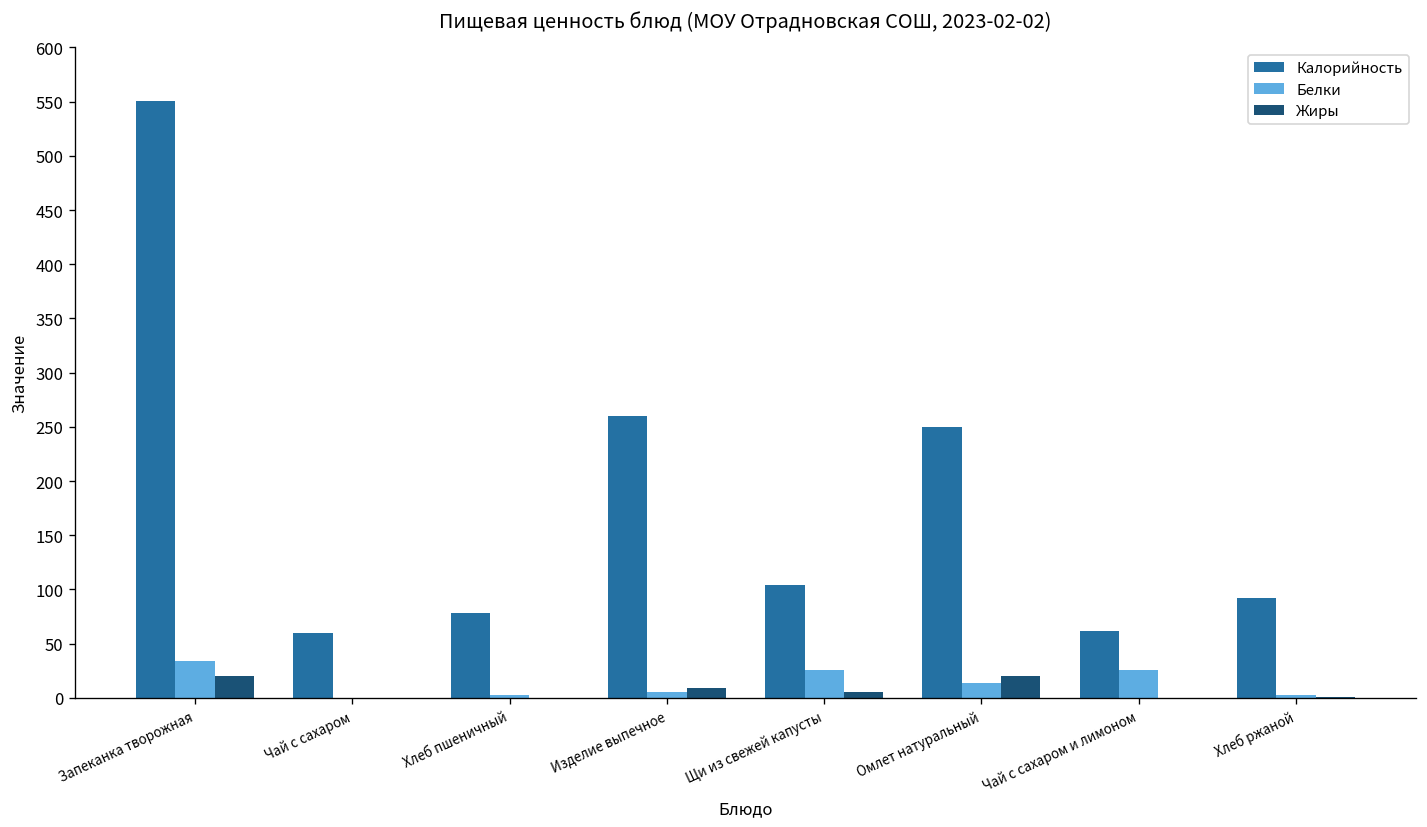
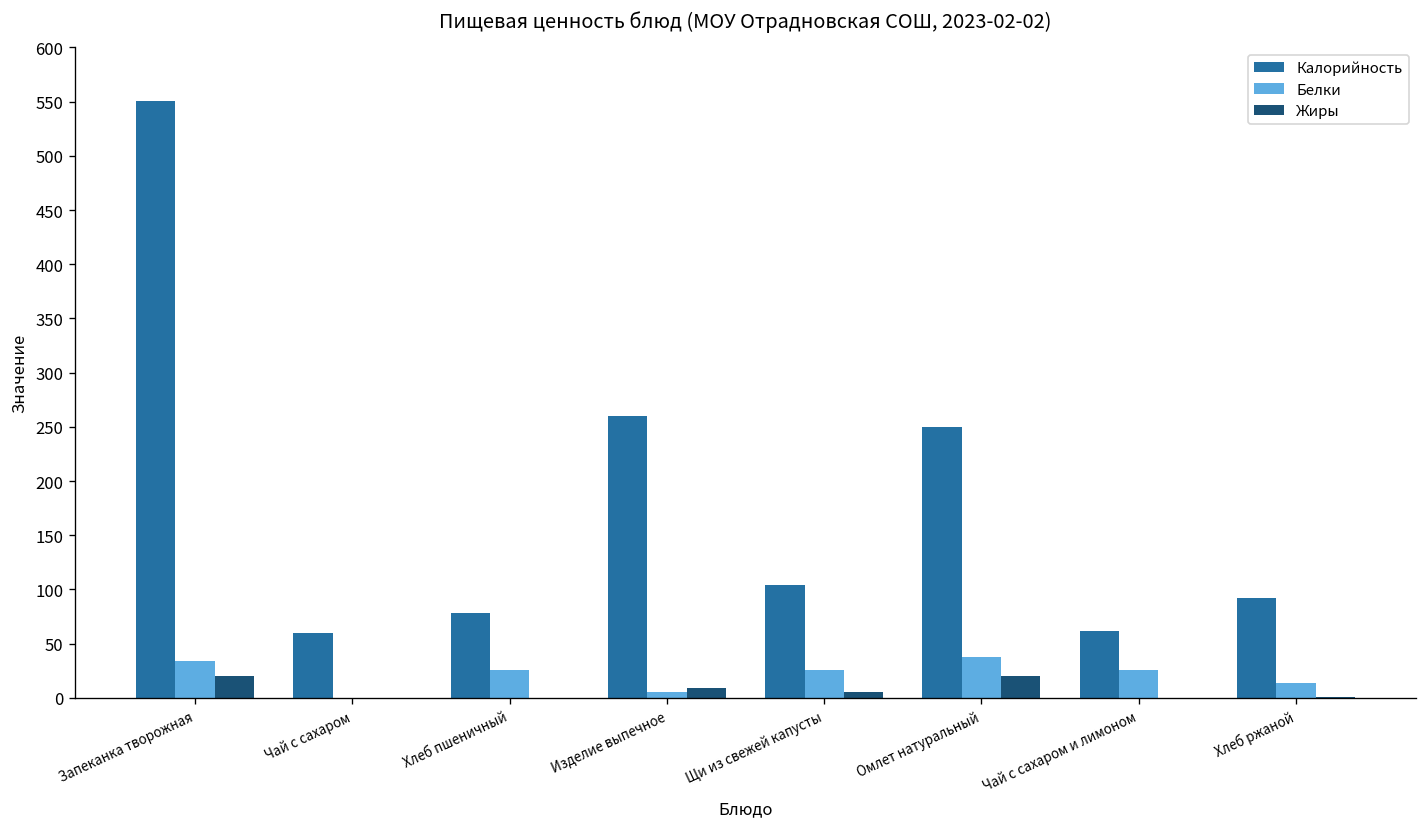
Белки, Хлеб пшеничный: 0 -> 30
Белки, Омлет натуральный: 10 -> 40
Белки, Хлеб ржаной: 0 -> 10
